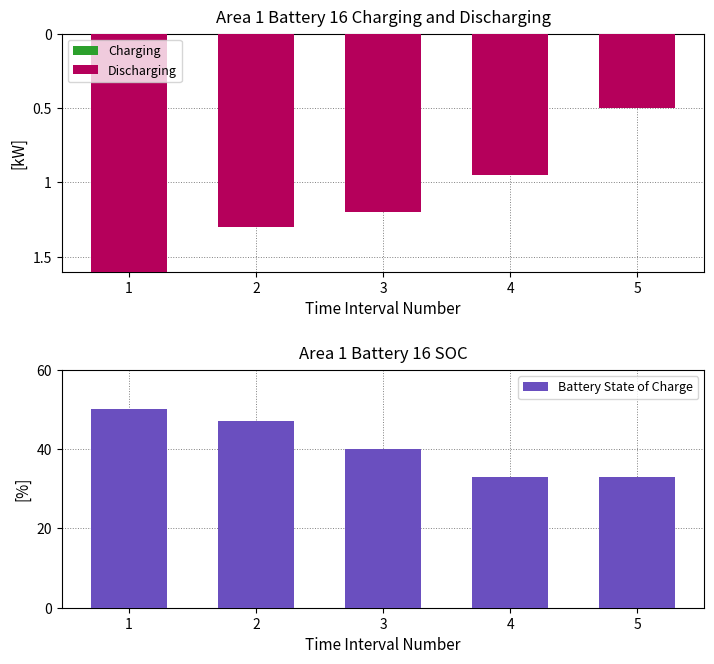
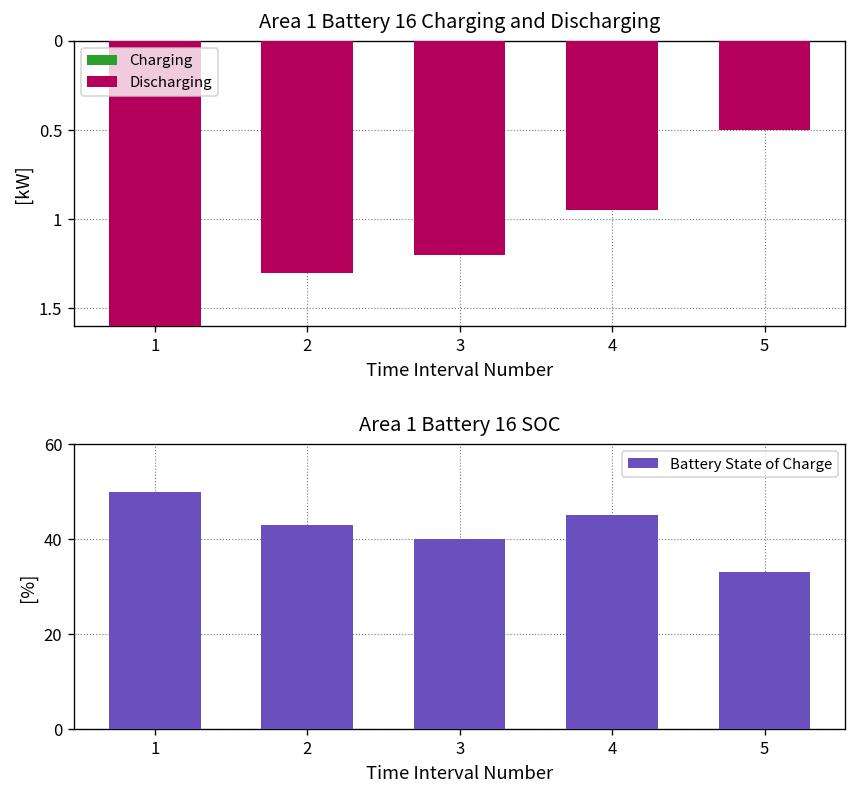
Area 1 Battery 16 SOC, 2: 47 -> 43
Area 1 Battery 16 SOC, 4: 33 -> 45
